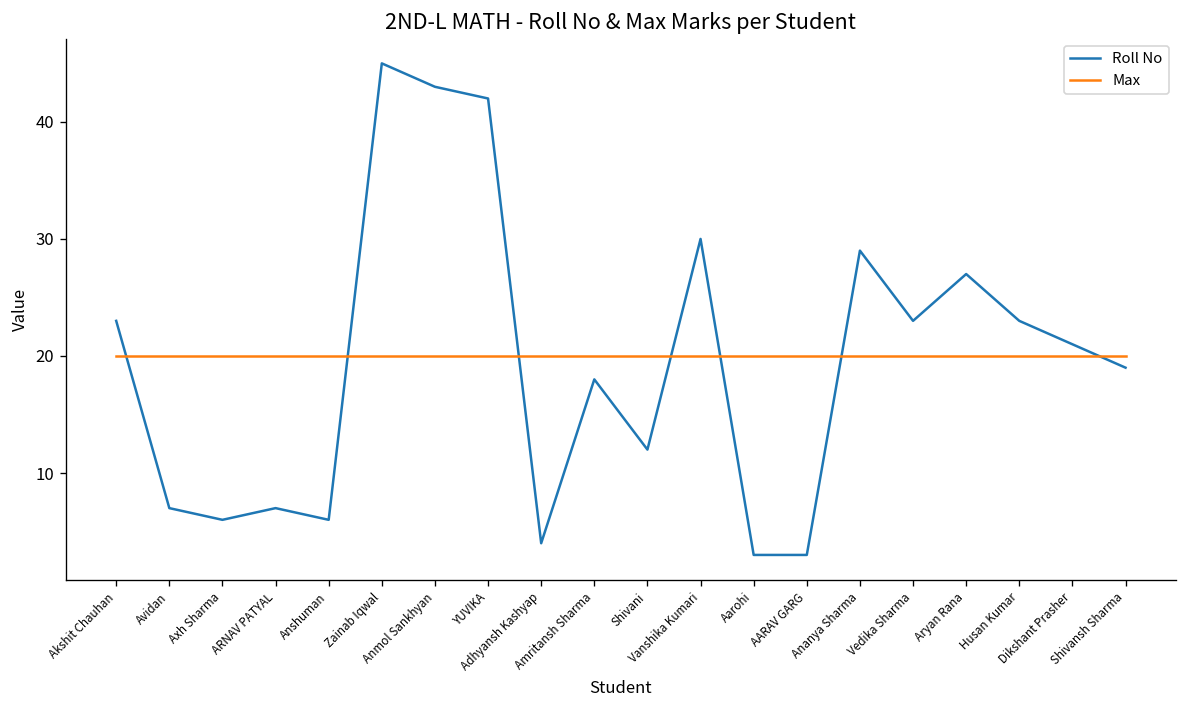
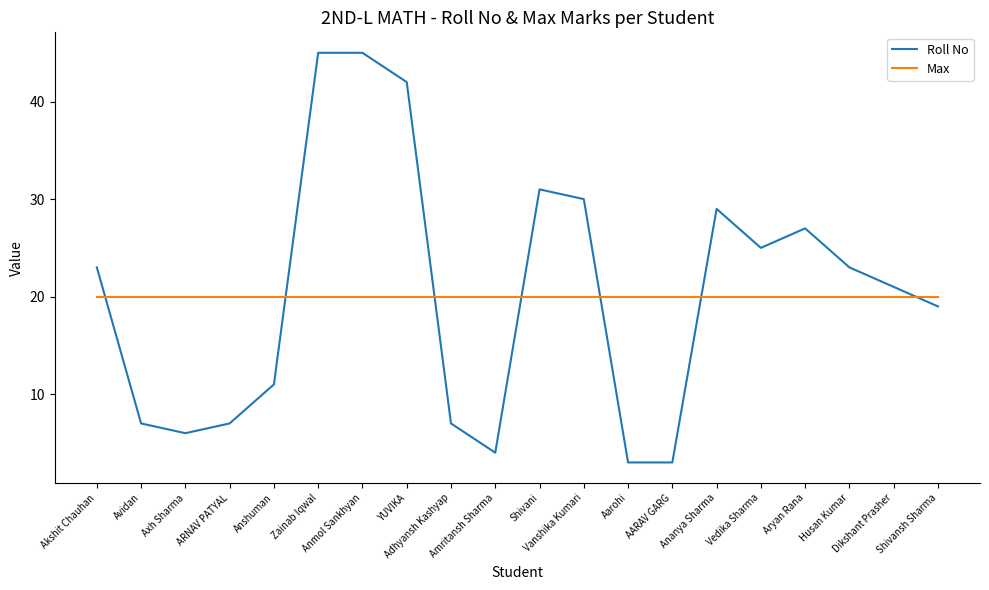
Roll No, Anshuman: 6 -> 11
Roll No, Anmol Sankhyan: 43 -> 45
Roll No, Adhyansh Kashyap: 4 -> 7
Roll No, Amritansh Sharma: 18 -> 4
Roll No, Shivani: 12 -> 31
Roll No, Vedika Sharma: 23 -> 25
